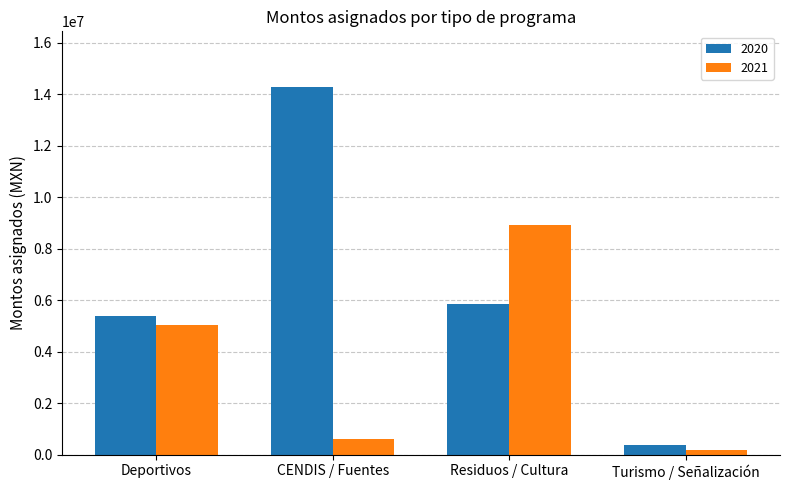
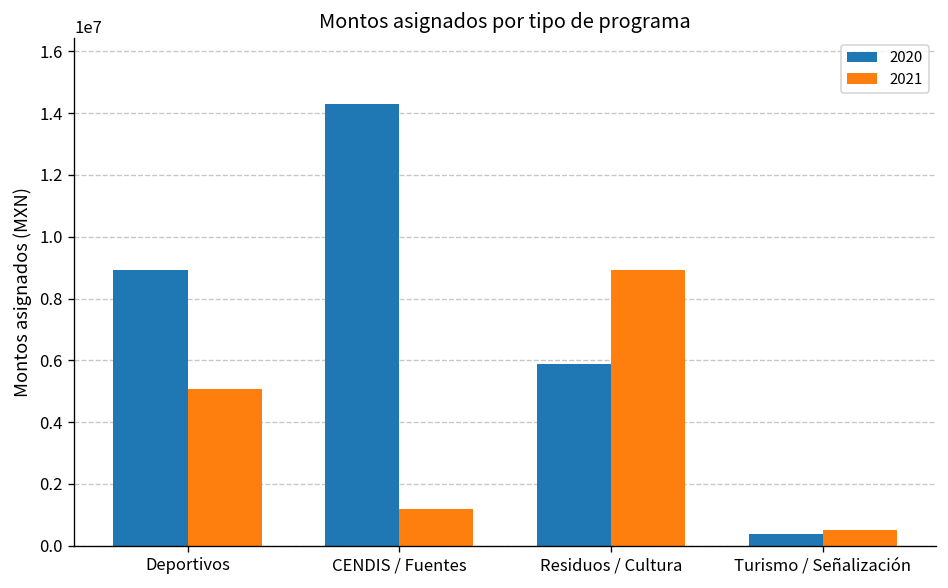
2020, Deportivos: 5400000 -> 8900000
2021, CENDIS / Fuentes: 600000 -> 1200000
2021, Turismo / Señalización: 200000 -> 500000
